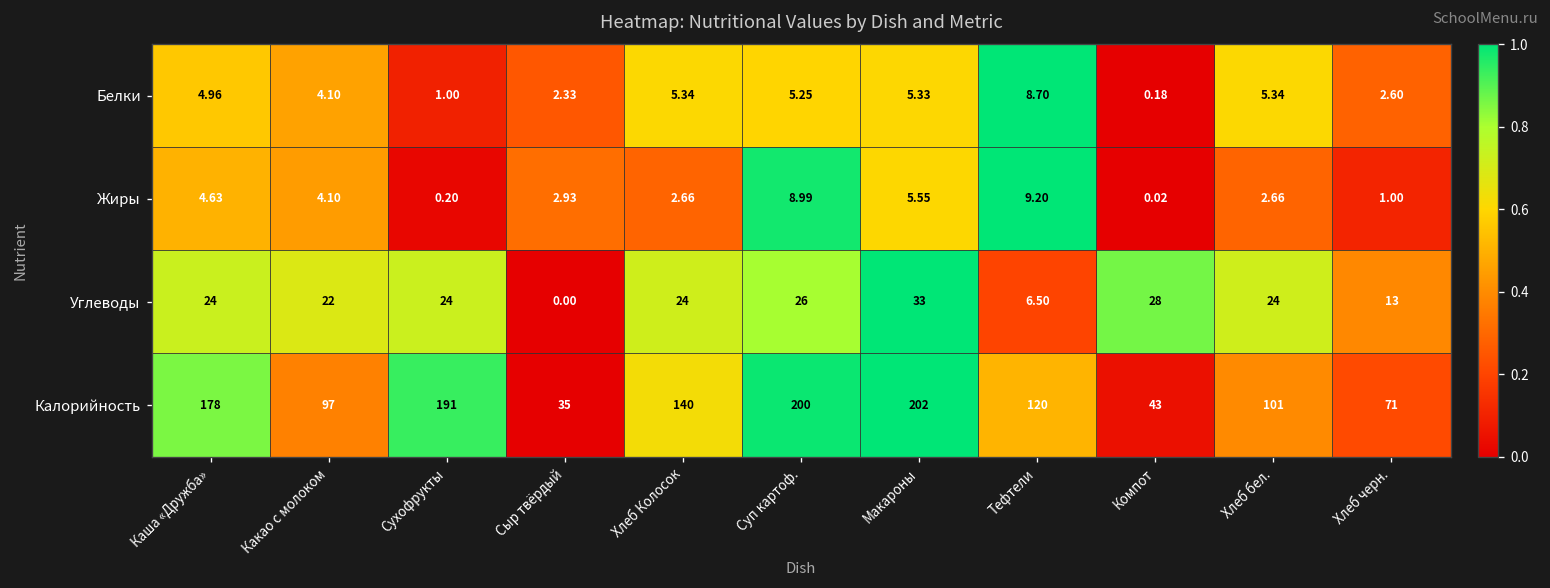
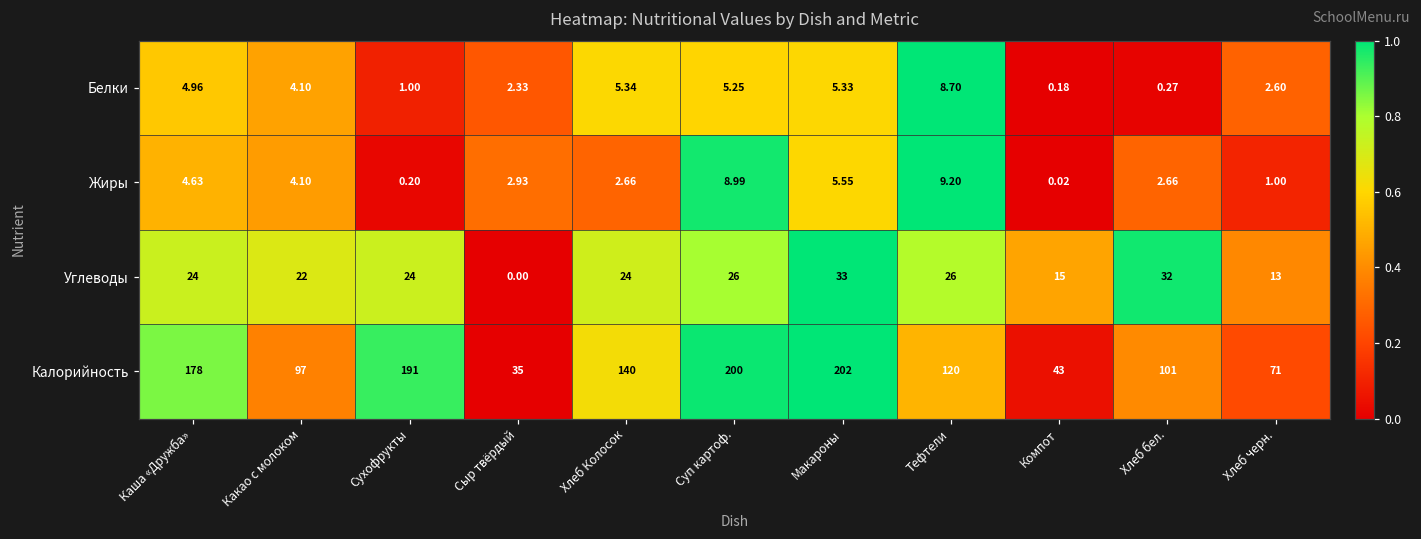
Белки, Хлеб бел.: 5.34 -> 0.27
Углеводы, Тефтели: 6.50 -> 26
Углеводы, Компот: 28 -> 15
Углеводы, Хлеб бел.: 24 -> 32
